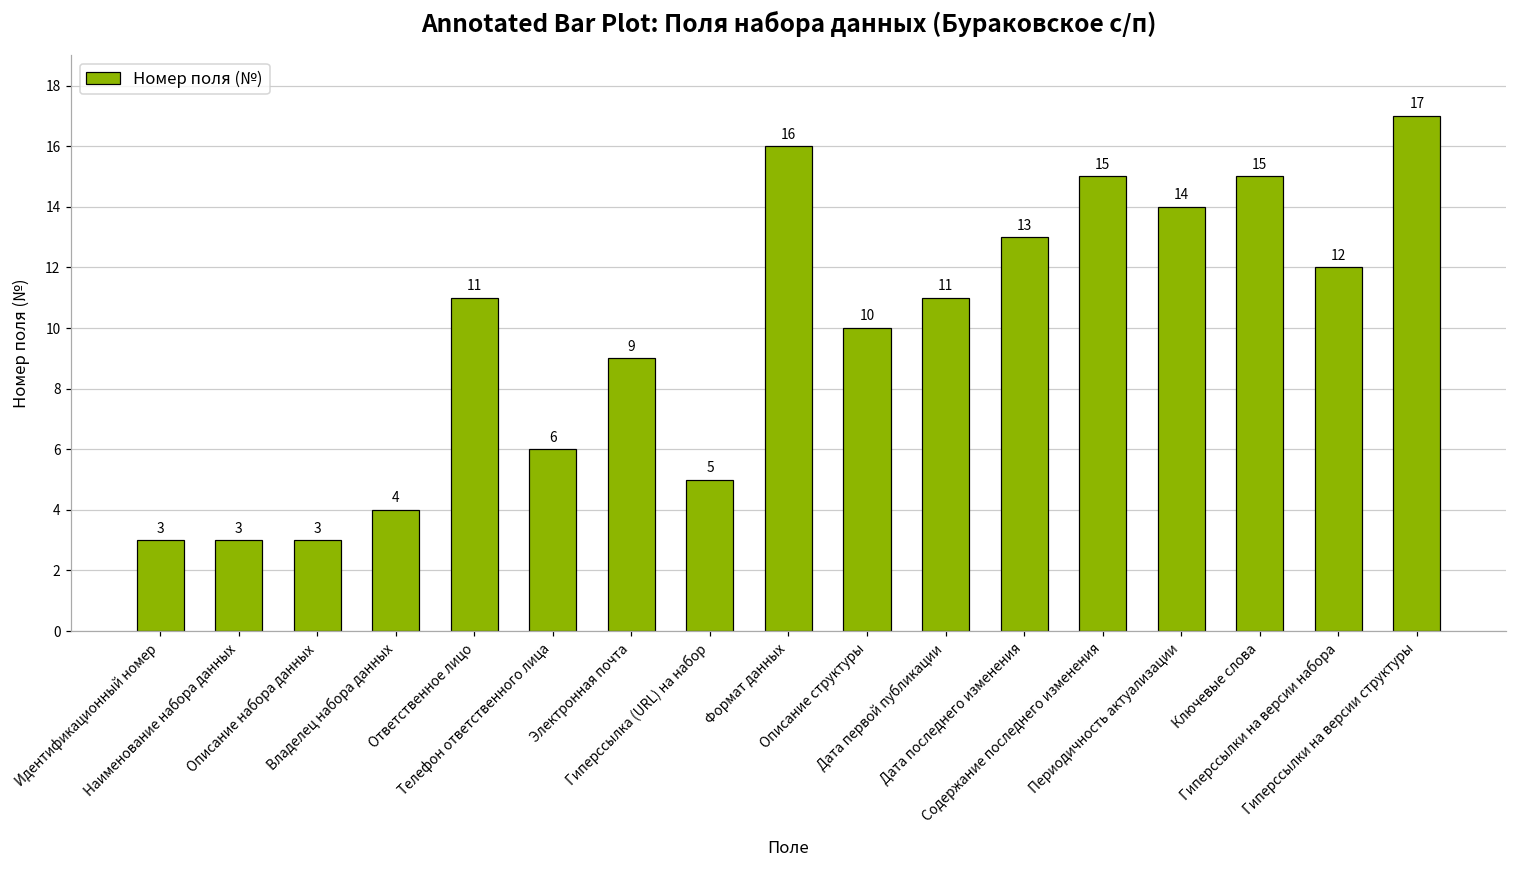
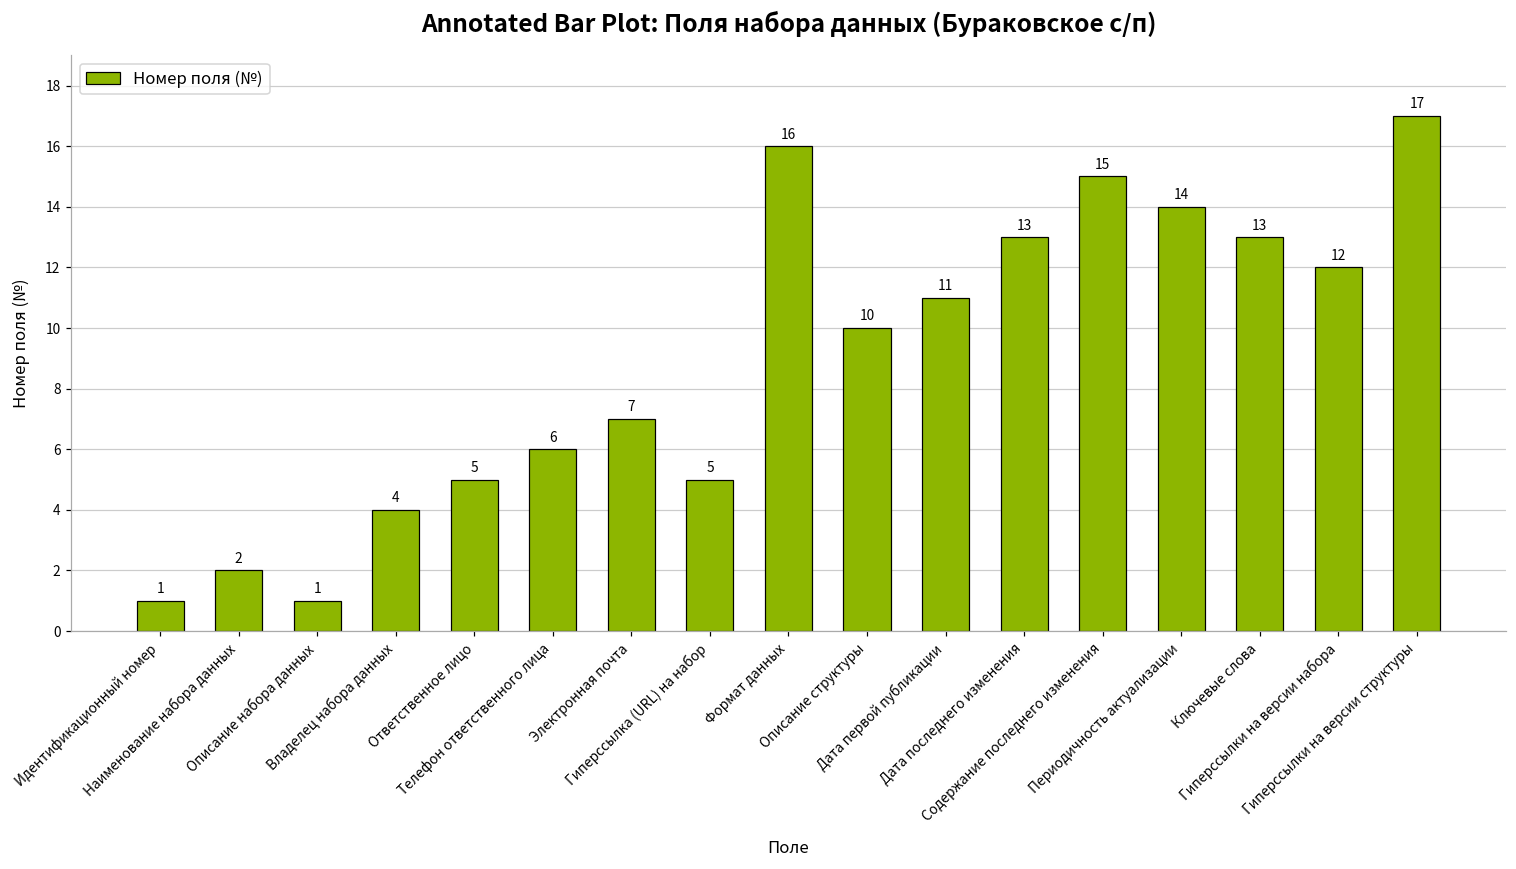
Идентификационный номер: 3 -> 1
Наименование набора данных: 3 -> 2
Описание набора данных: 3 -> 1
Ответственное лицо: 11 -> 5
Электронная почта: 9 -> 7
Ключевые слова: 15 -> 13
